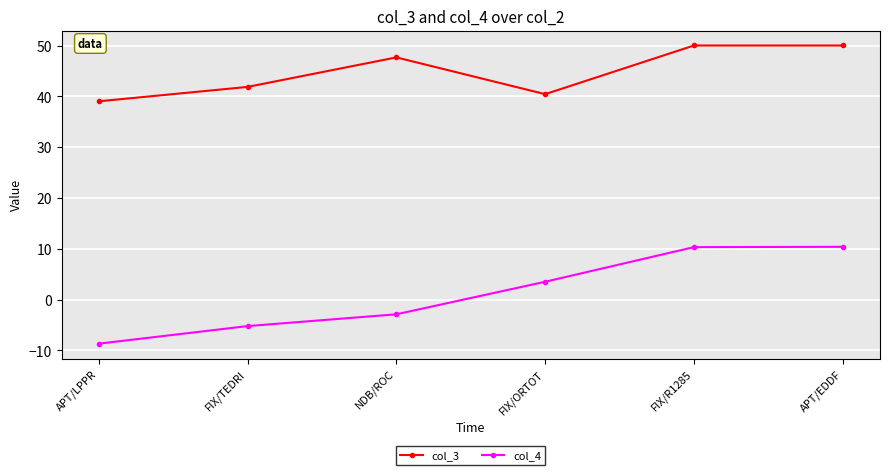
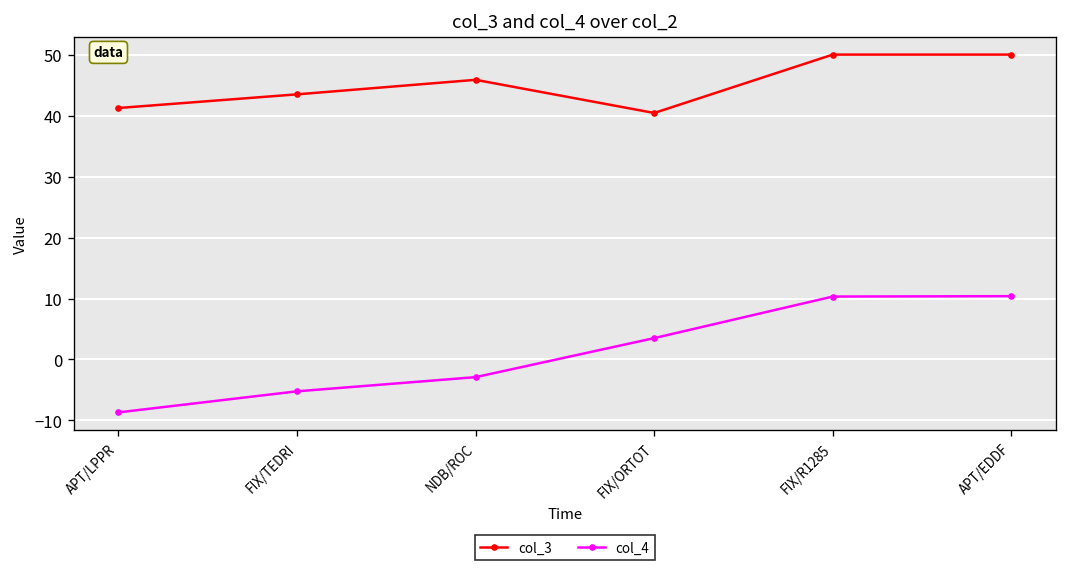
col_3, APT/LPPR: 39 -> 41
col_3, FIX/TEDRI: 42 -> 44
col_3, NDB/ROC: 48 -> 46
